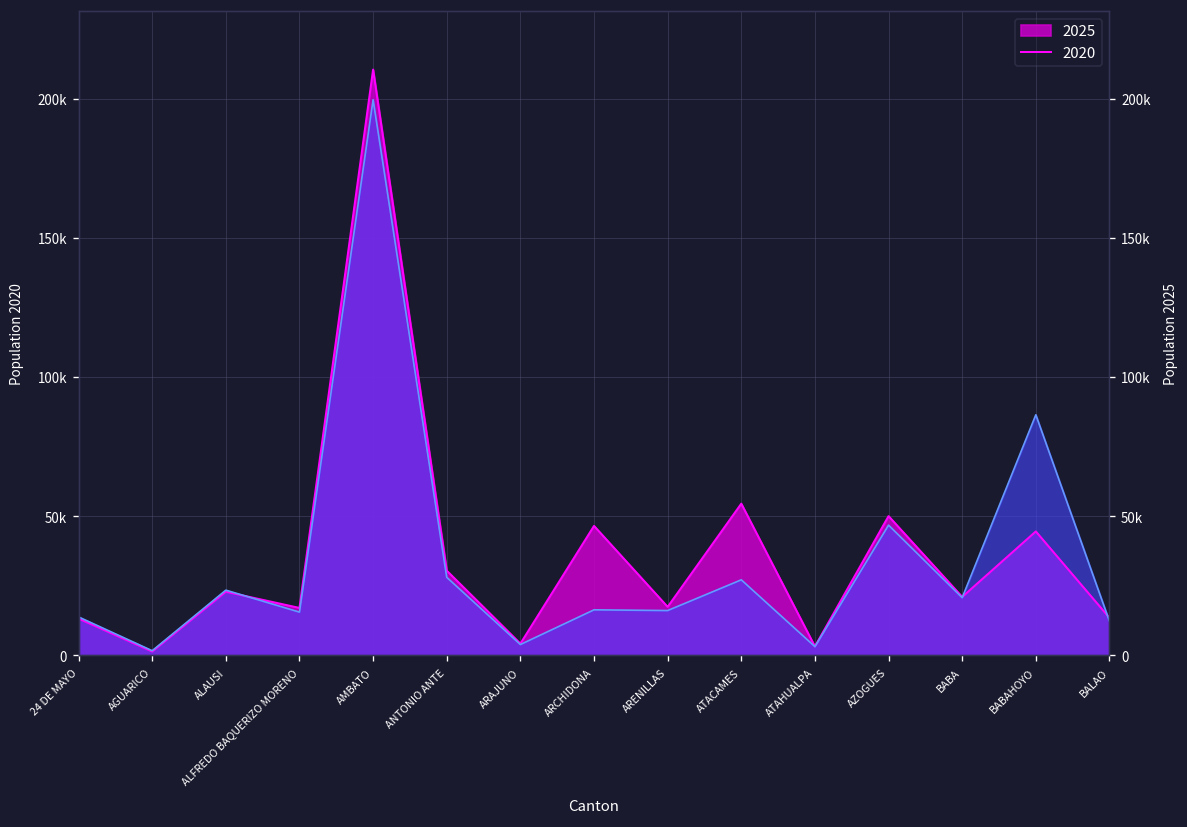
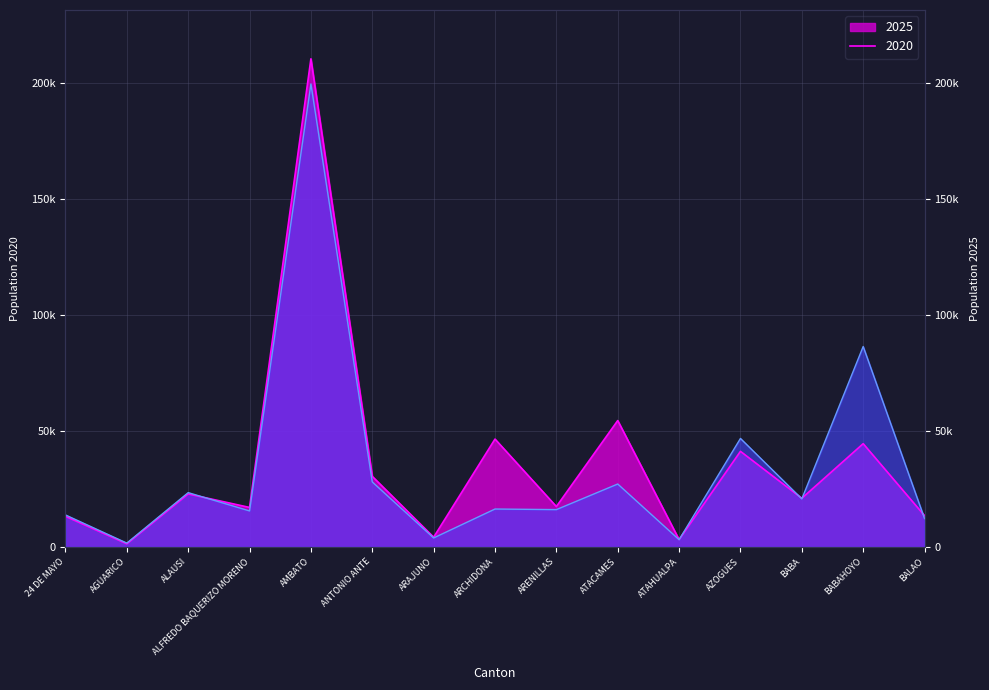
2025, AZOGUES: 50000 -> 41000
